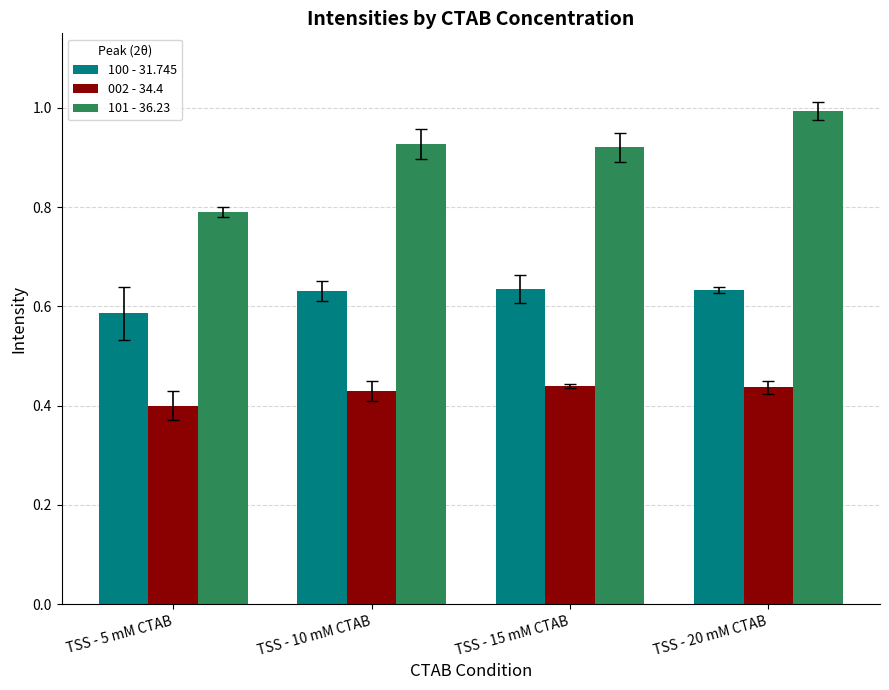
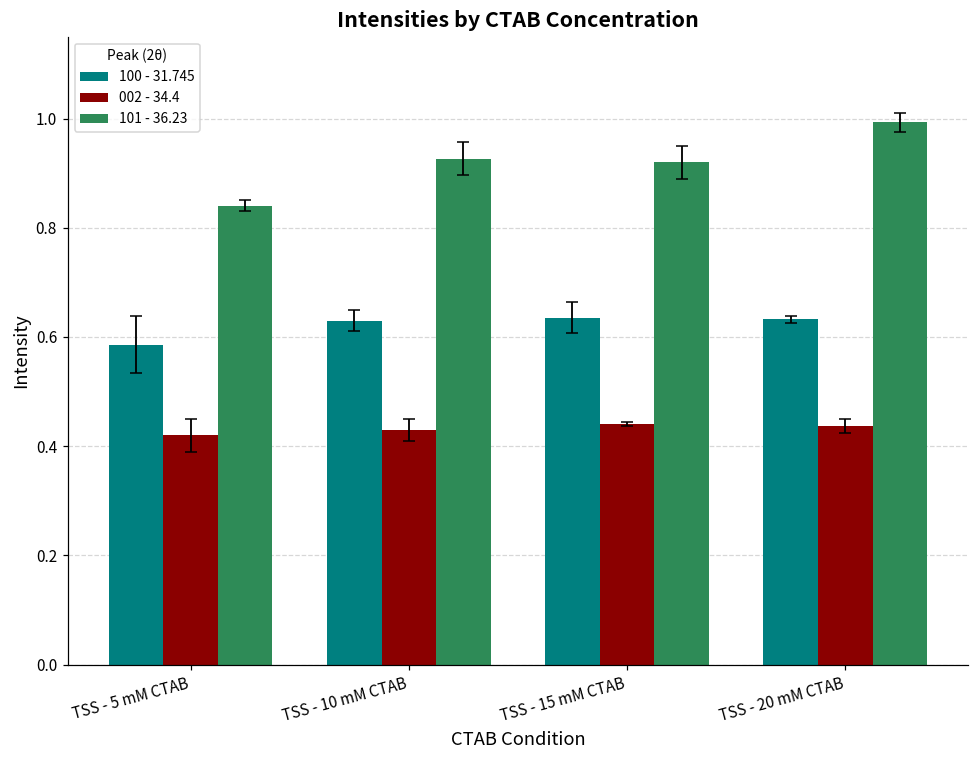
002 - 34.4, TSS - 5 mM CTAB: 0.40 -> 0.42
101 - 36.23, TSS - 5 mM CTAB: 0.79 -> 0.84
